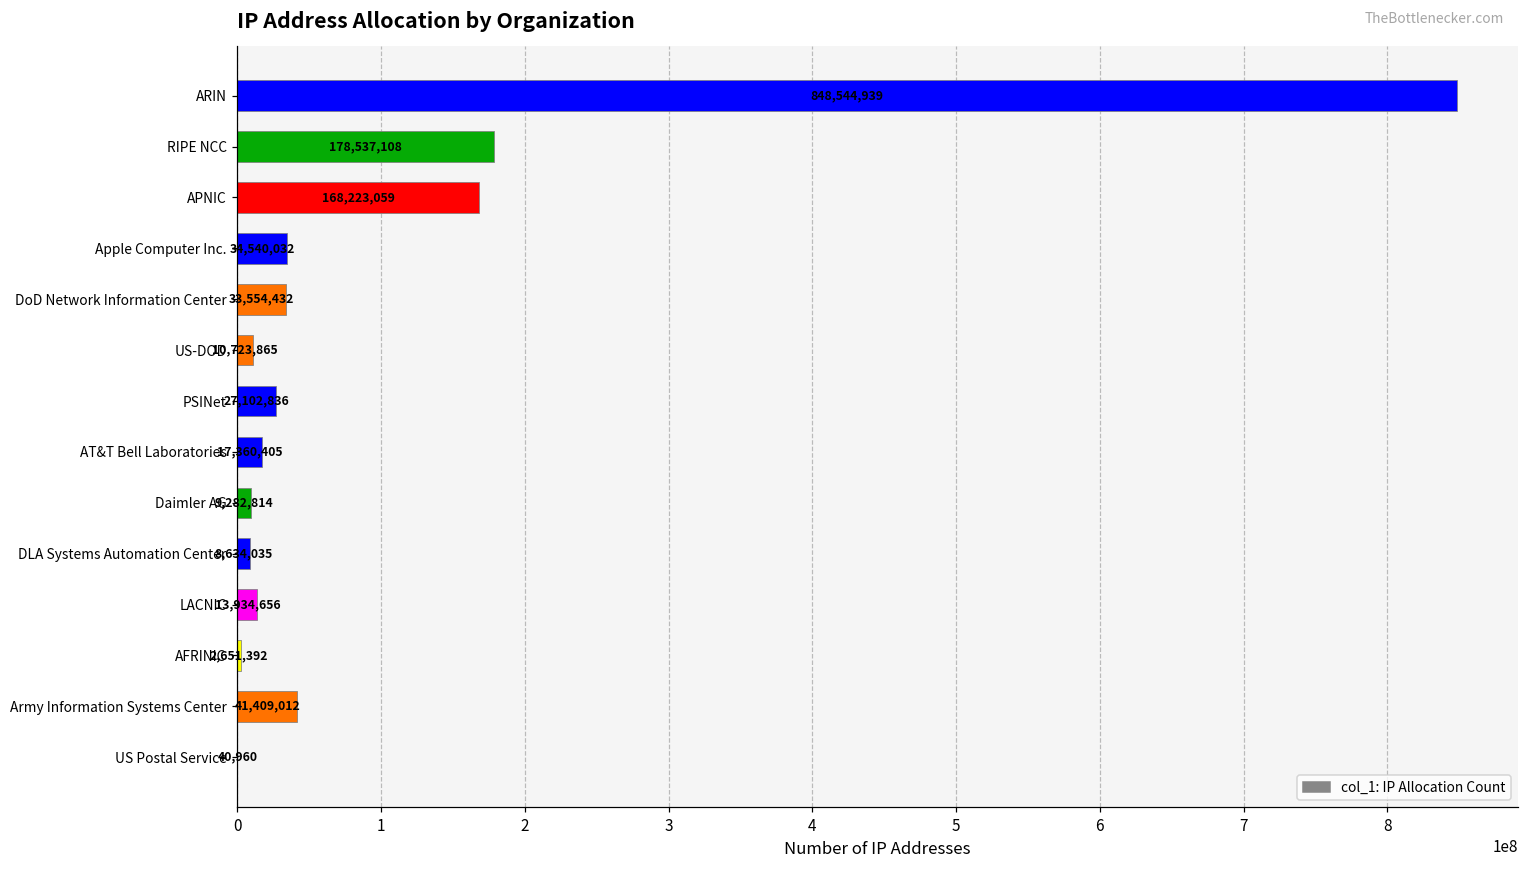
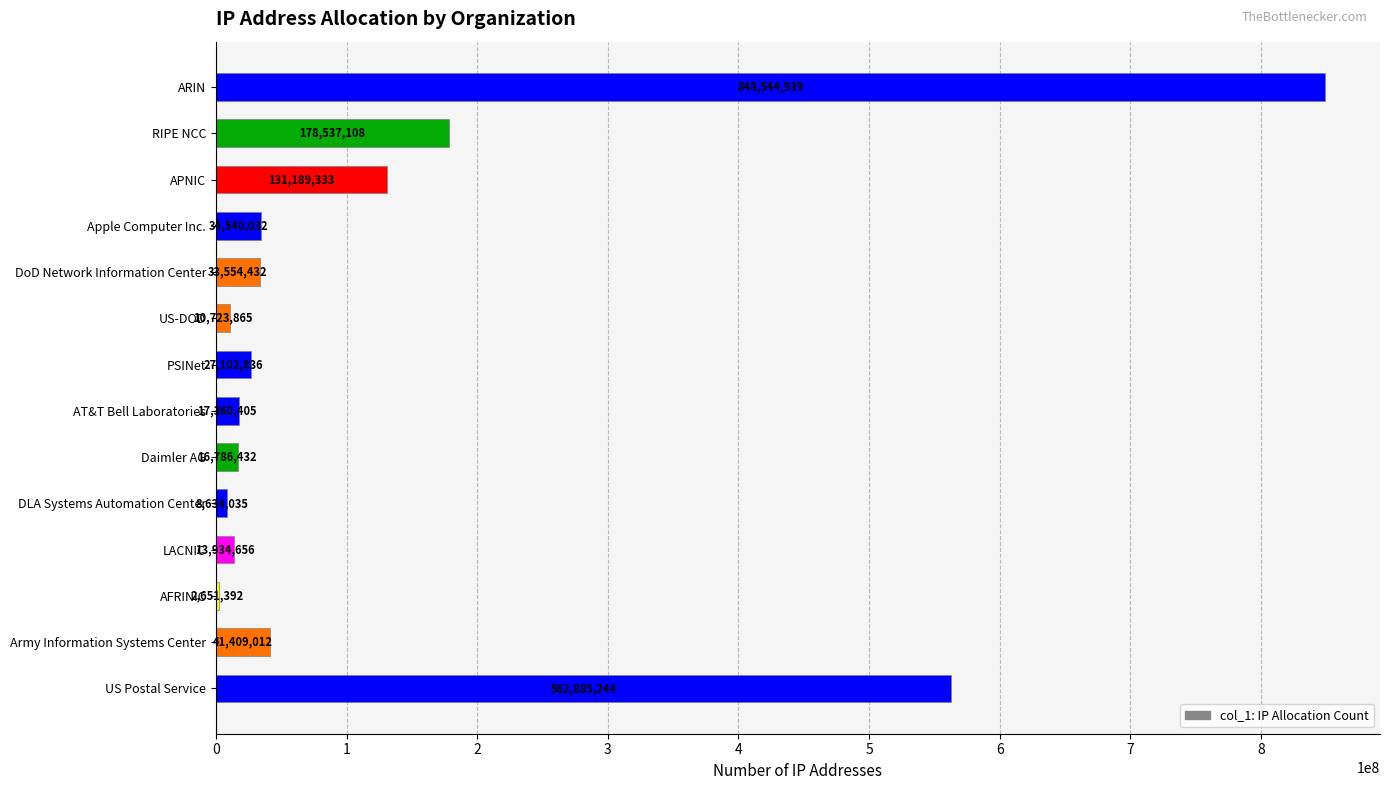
APNIC: 168,223,059 -> 131,189,333
Daimler AG: 9,282,814 -> 16,786,432
US Postal Service: 40,960 -> 562,885,244
